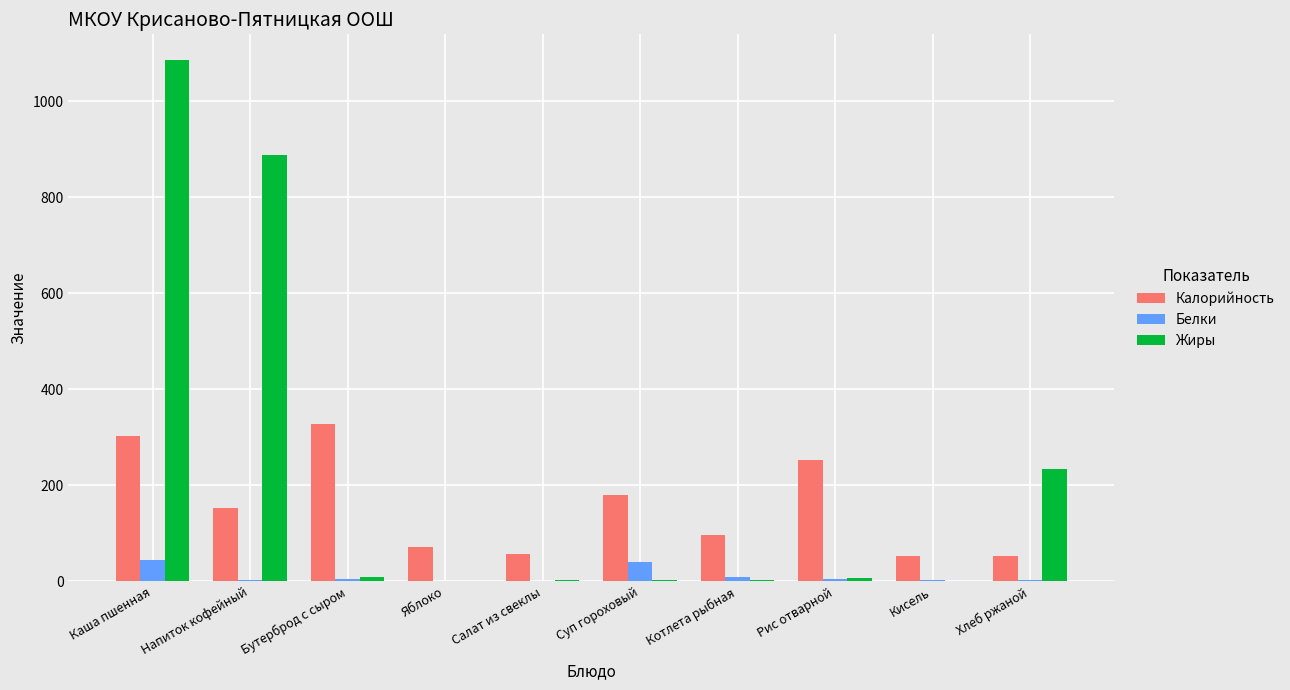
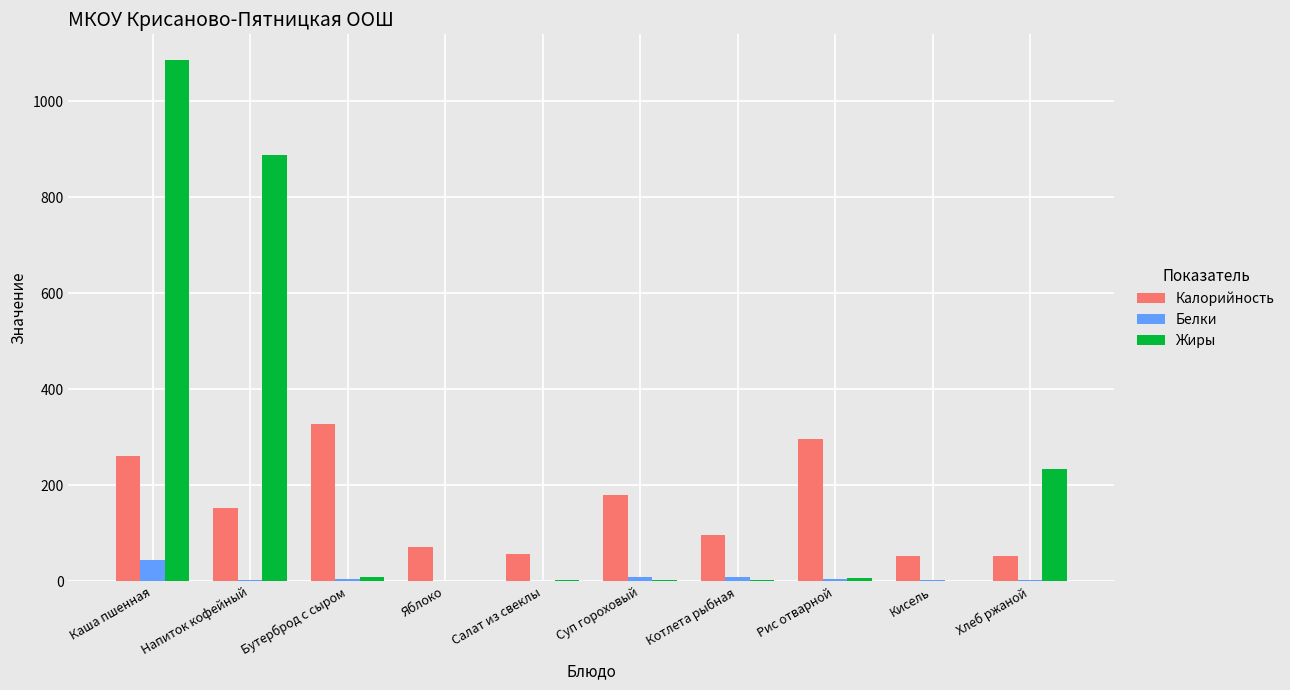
Калорийность, Каша пшенная: 300 -> 260
Белки, Суп гороховый: 40 -> 10
Калорийность, Рис отварной: 250 -> 300
